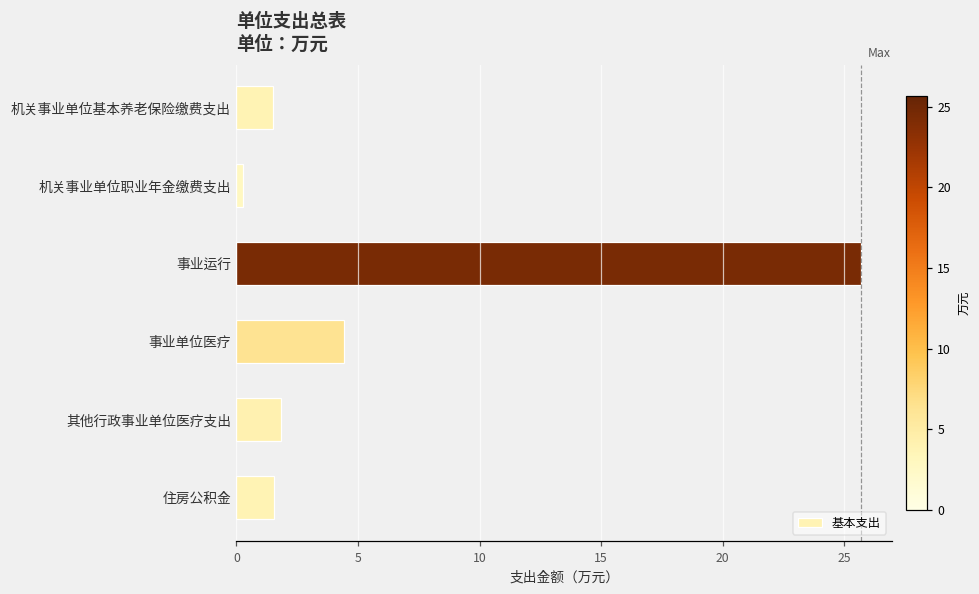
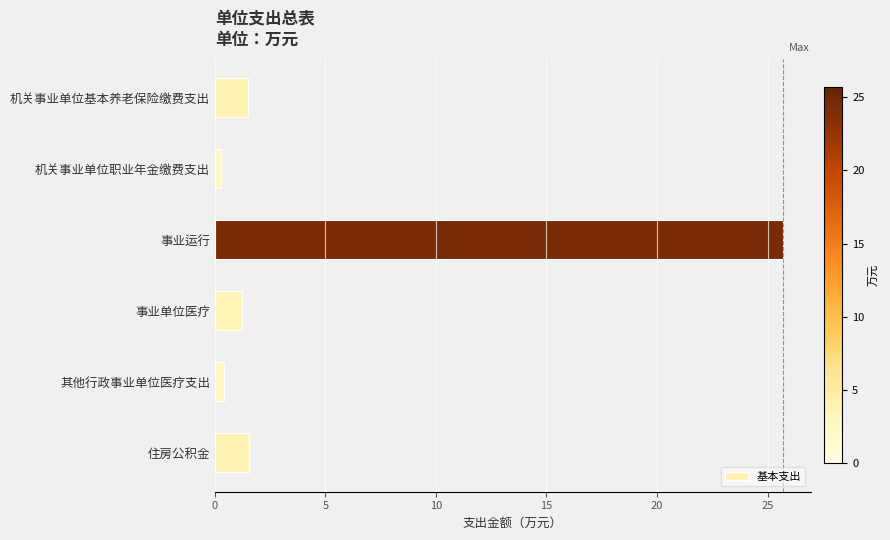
事业单位医疗: 4.4 -> 1.2
其他行政事业单位医疗支出: 1.8 -> 0.4
